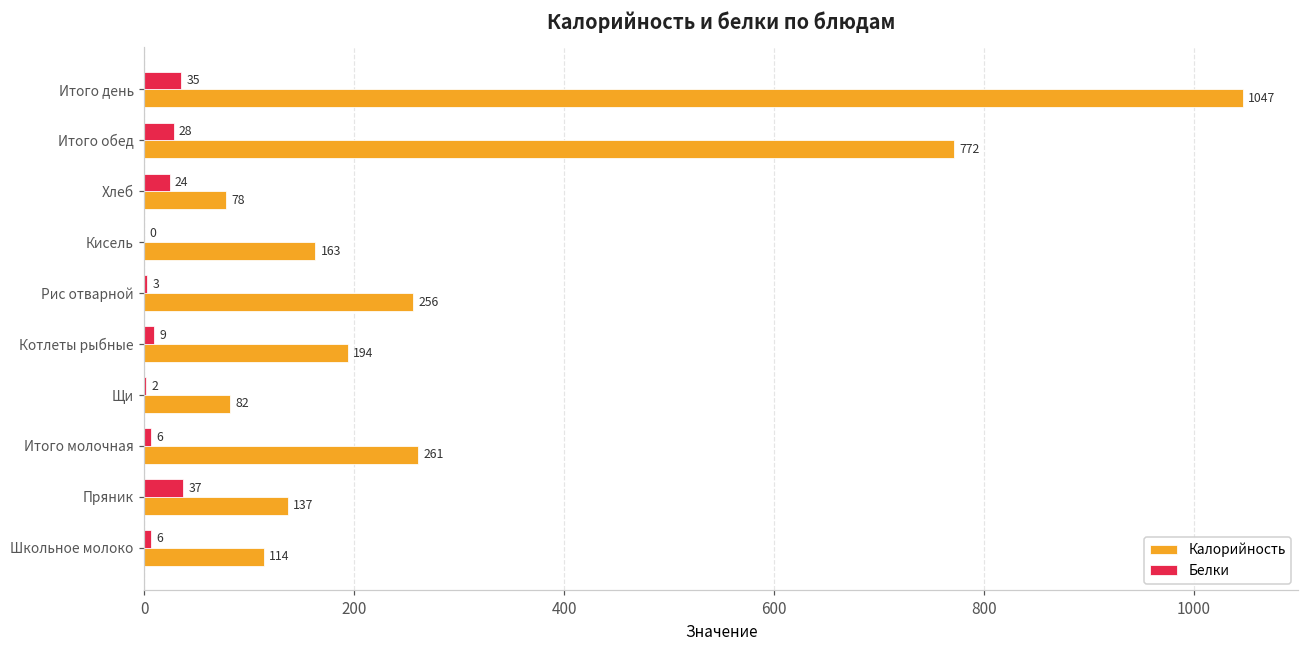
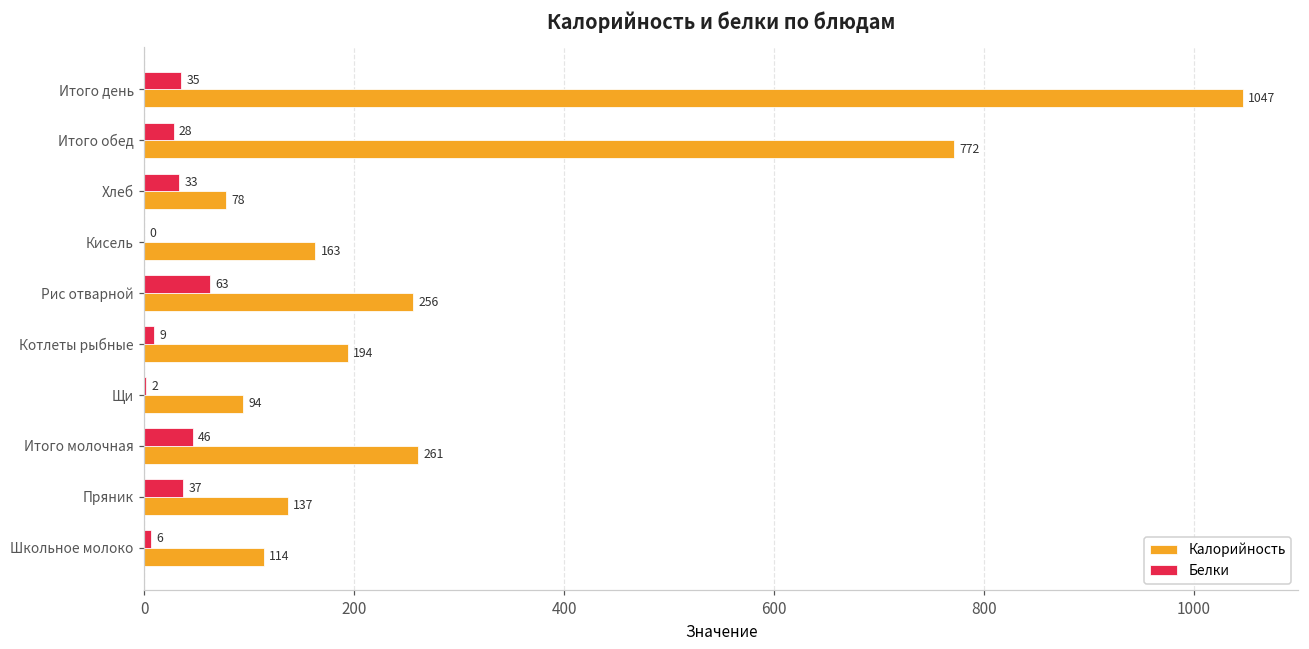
Белки, Хлеб: 24 -> 33
Белки, Рис отварной: 3 -> 63
Калорийность, Щи: 82 -> 94
Белки, Итого молочная: 6 -> 46
